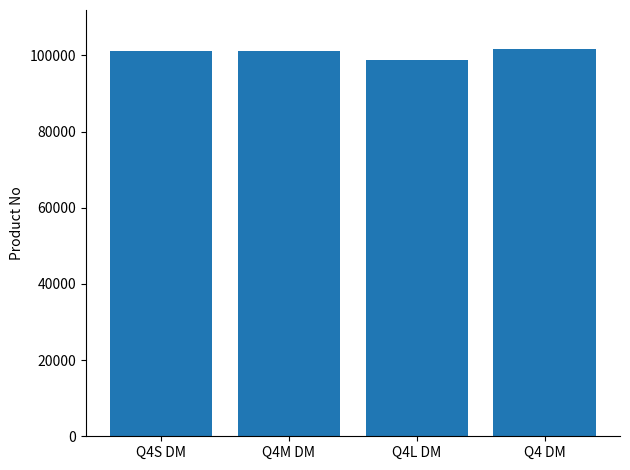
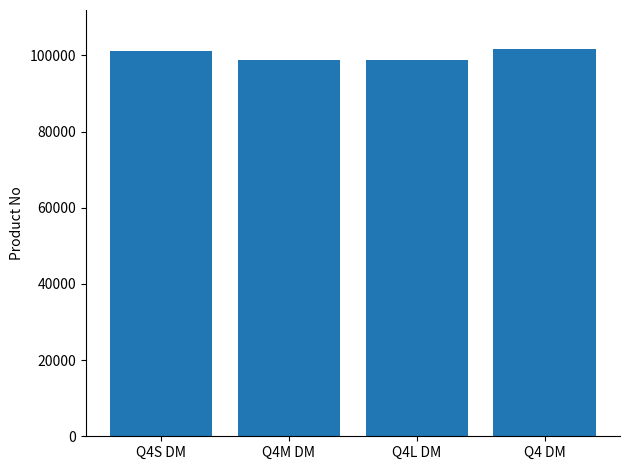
Q4M DM: 101000 -> 99000
